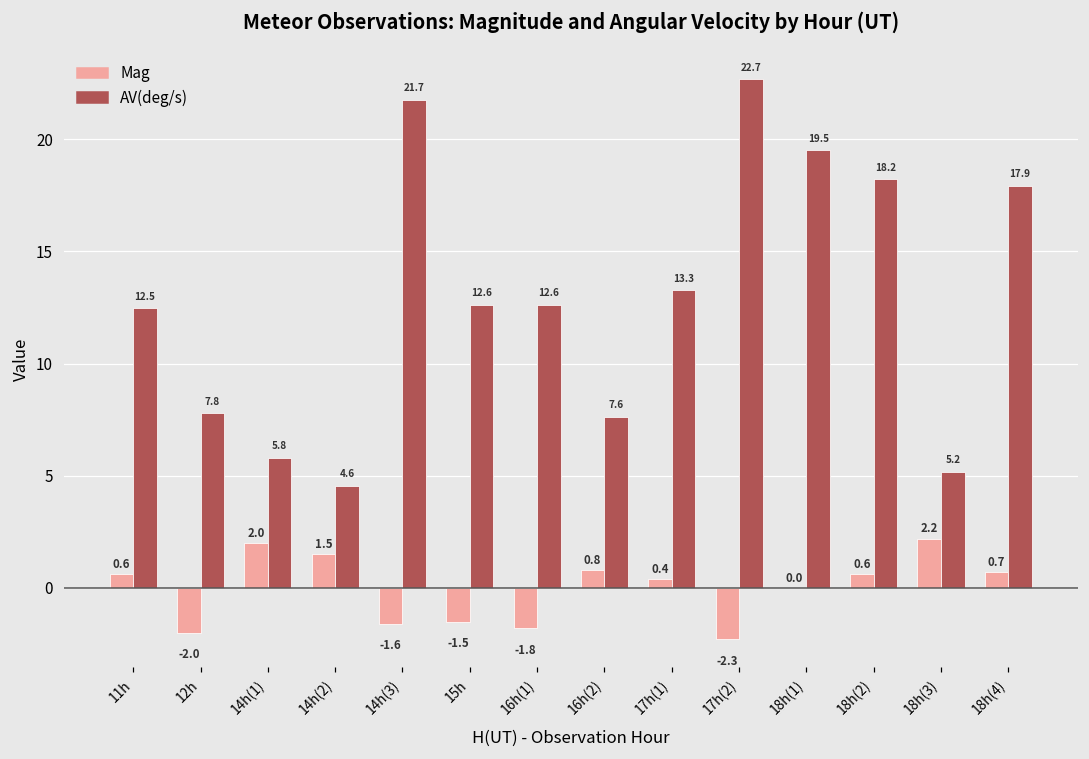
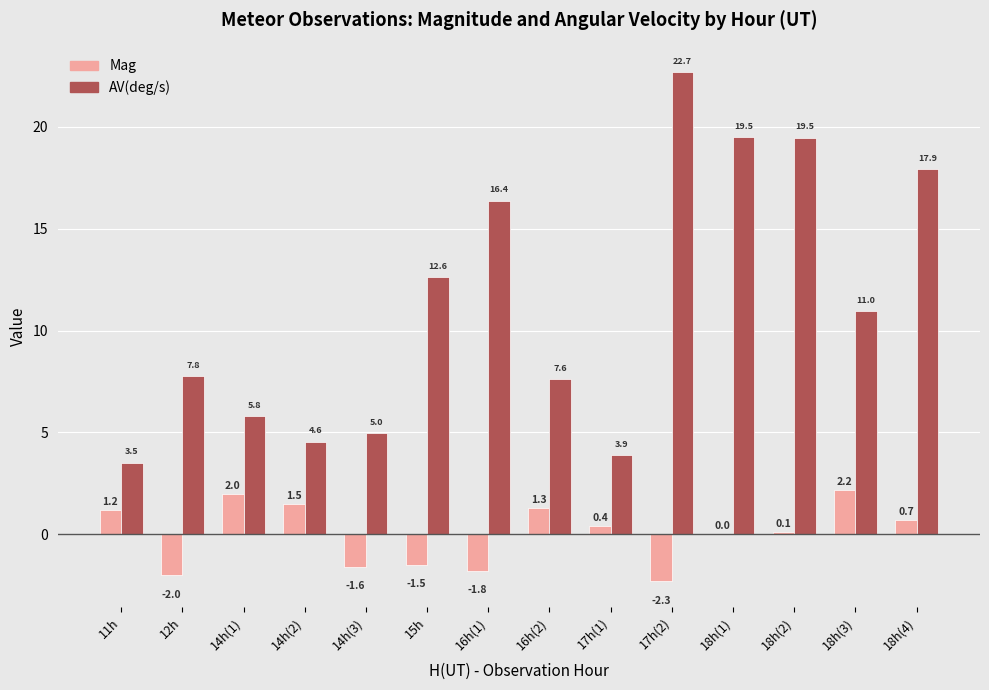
Mag, 11h: 0.6 -> 1.2
AV(deg/s), 11h: 12.5 -> 3.5
AV(deg/s), 14h(3): 21.7 -> 5.0
AV(deg/s), 16h(1): 12.6 -> 16.4
Mag, 16h(2): 0.8 -> 1.3
AV(deg/s), 17h(1): 13.3 -> 3.9
Mag, 18h(2): 0.6 -> 0.1
AV(deg/s), 18h(2): 18.2 -> 19.5
AV(deg/s), 18h(3): 5.2 -> 11.0
